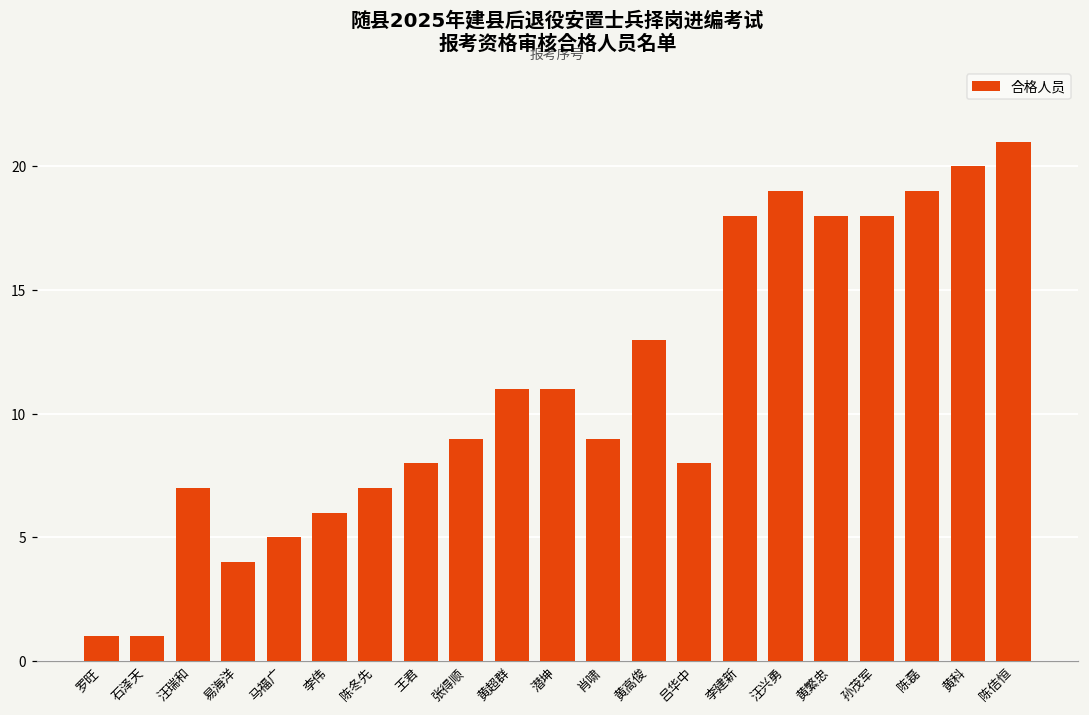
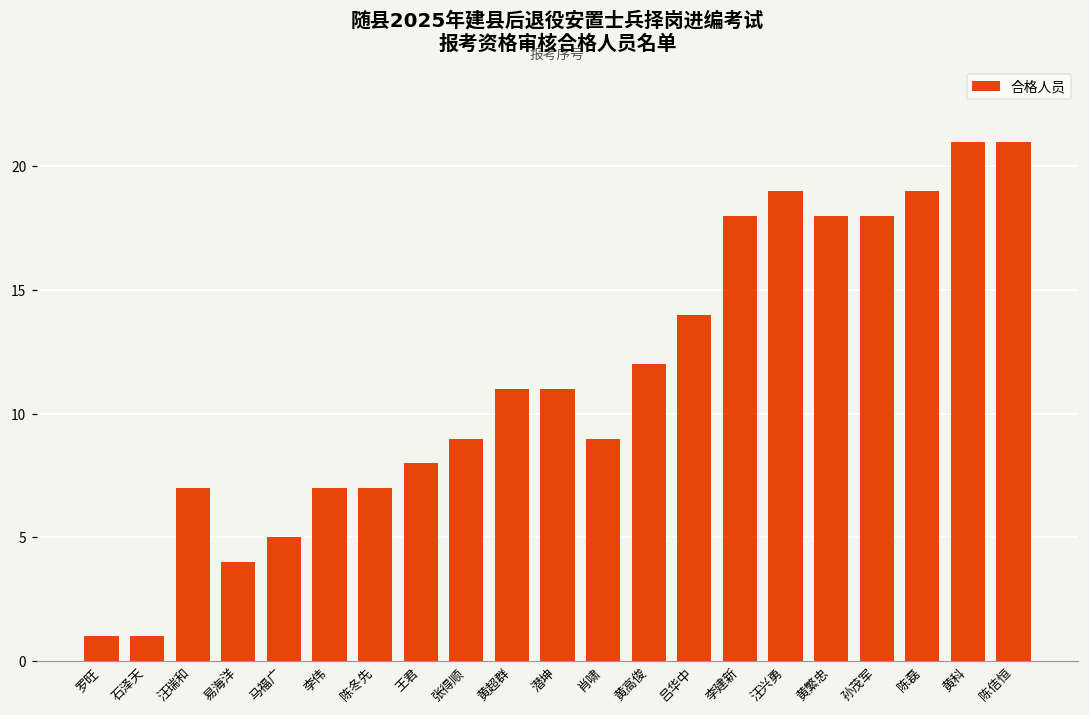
李伟: 6 -> 7
黄高俊: 13 -> 12
吕华中: 8 -> 14
黄科: 20 -> 21
